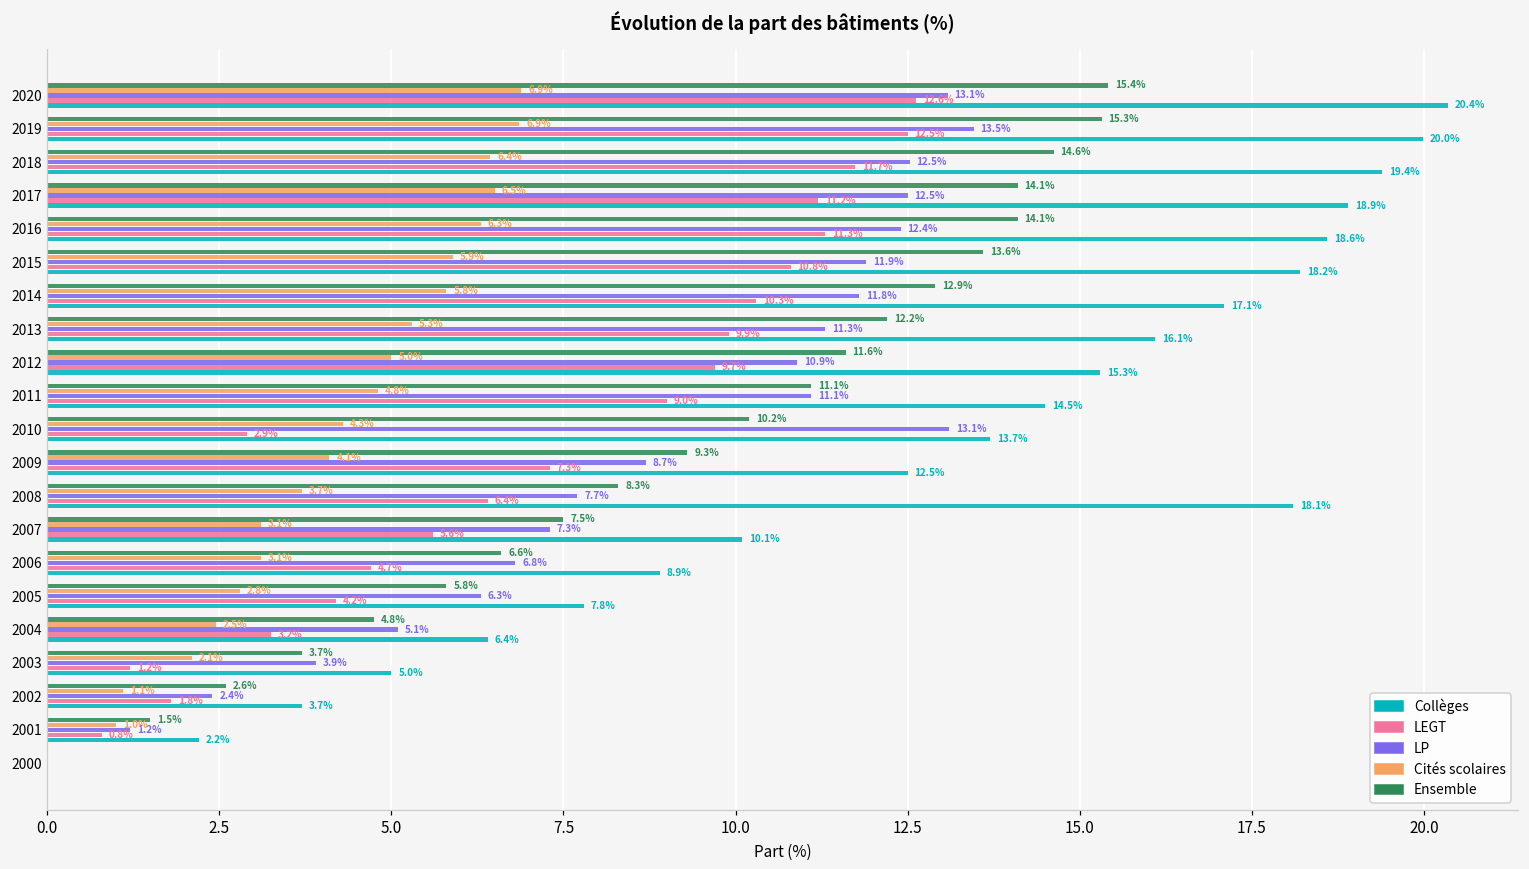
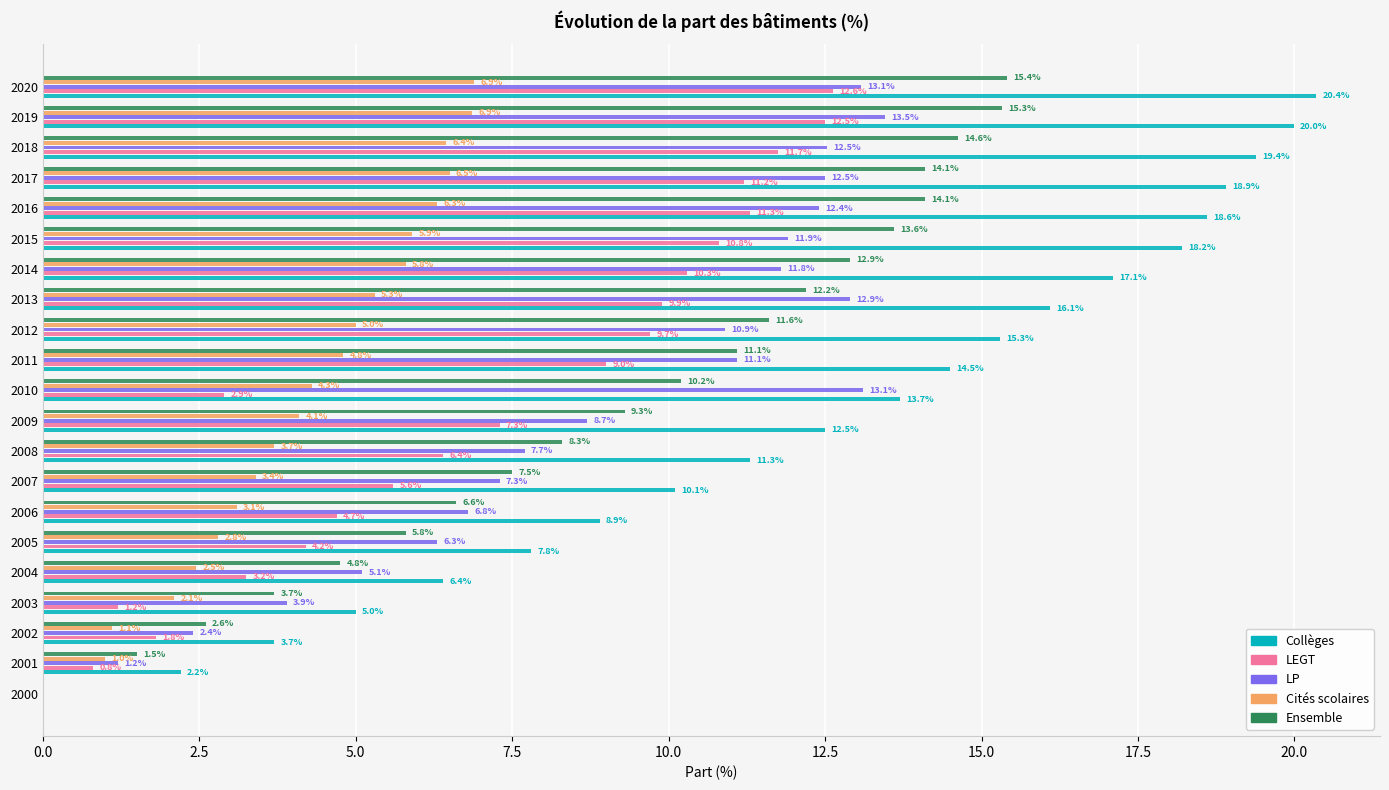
LP, 2013: 11.3% -> 12.9%
Collèges, 2008: 18.1% -> 11.3%
Cités scolaires, 2007: 3.1% -> 3.4%
